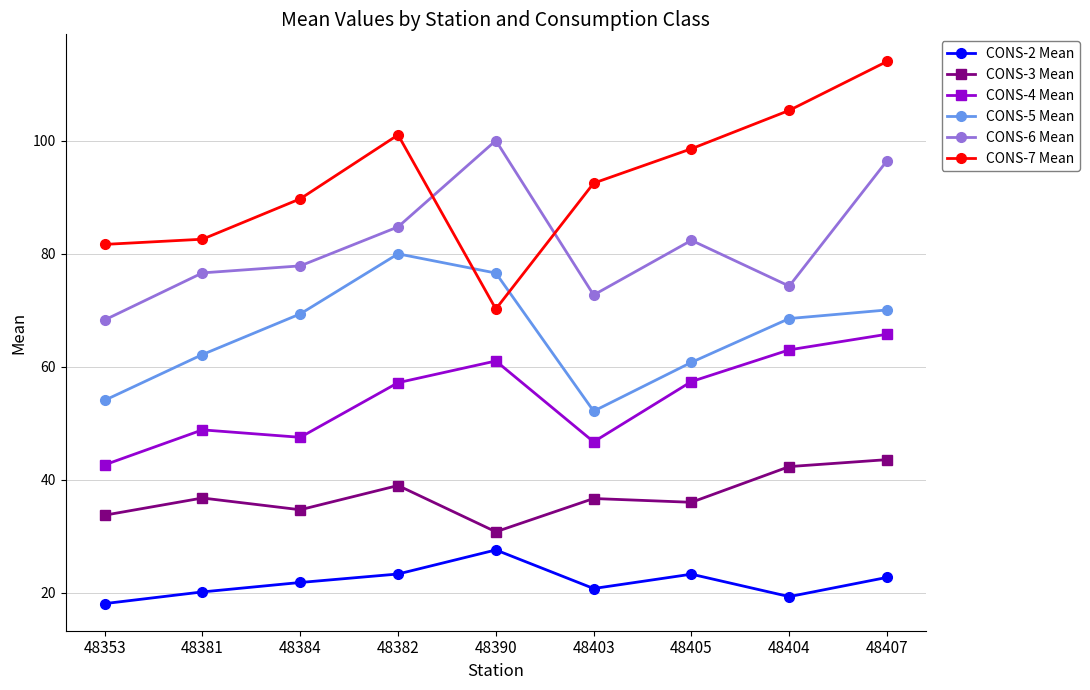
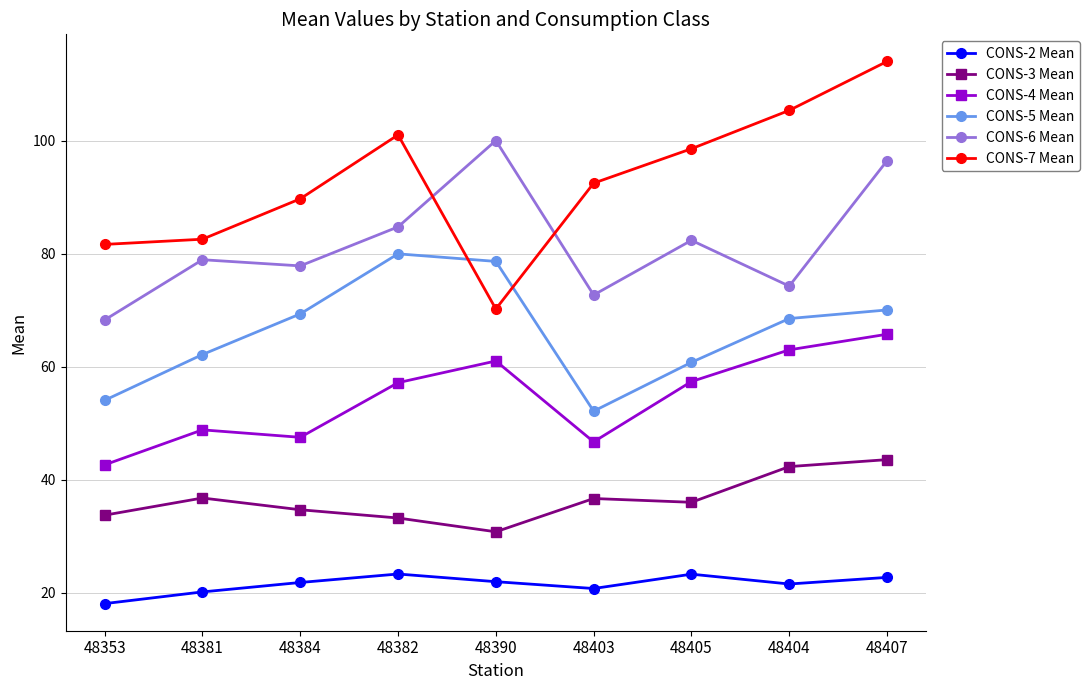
CONS-6 Mean, 48381: 77 -> 79
CONS-3 Mean, 48382: 39 -> 33
CONS-2 Mean, 48390: 28 -> 22
CONS-5 Mean, 48390: 77 -> 79
CONS-2 Mean, 48404: 19 -> 22
